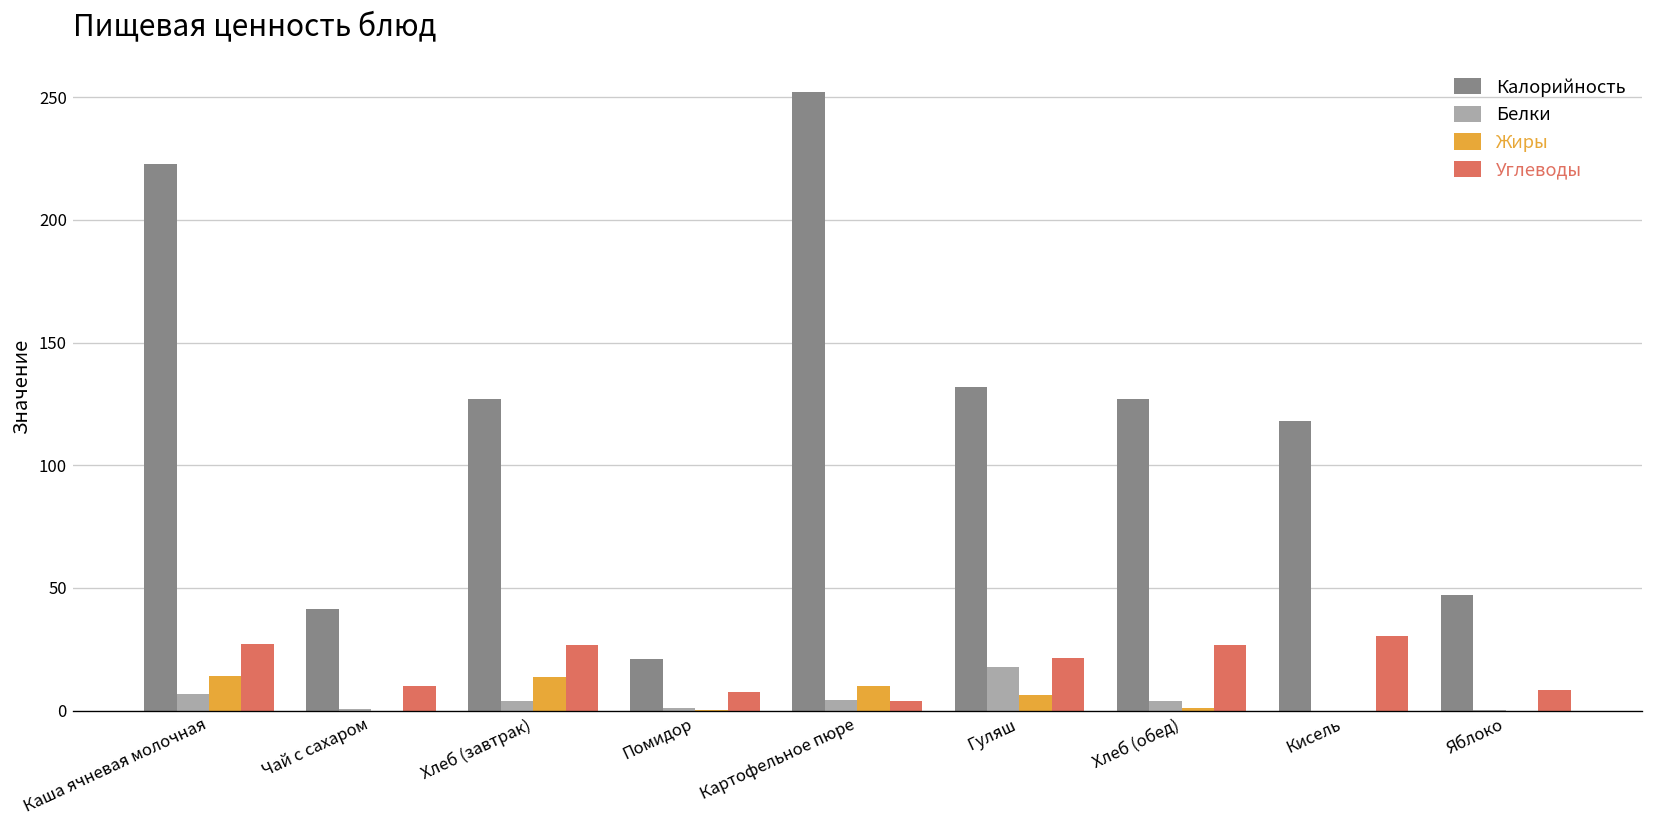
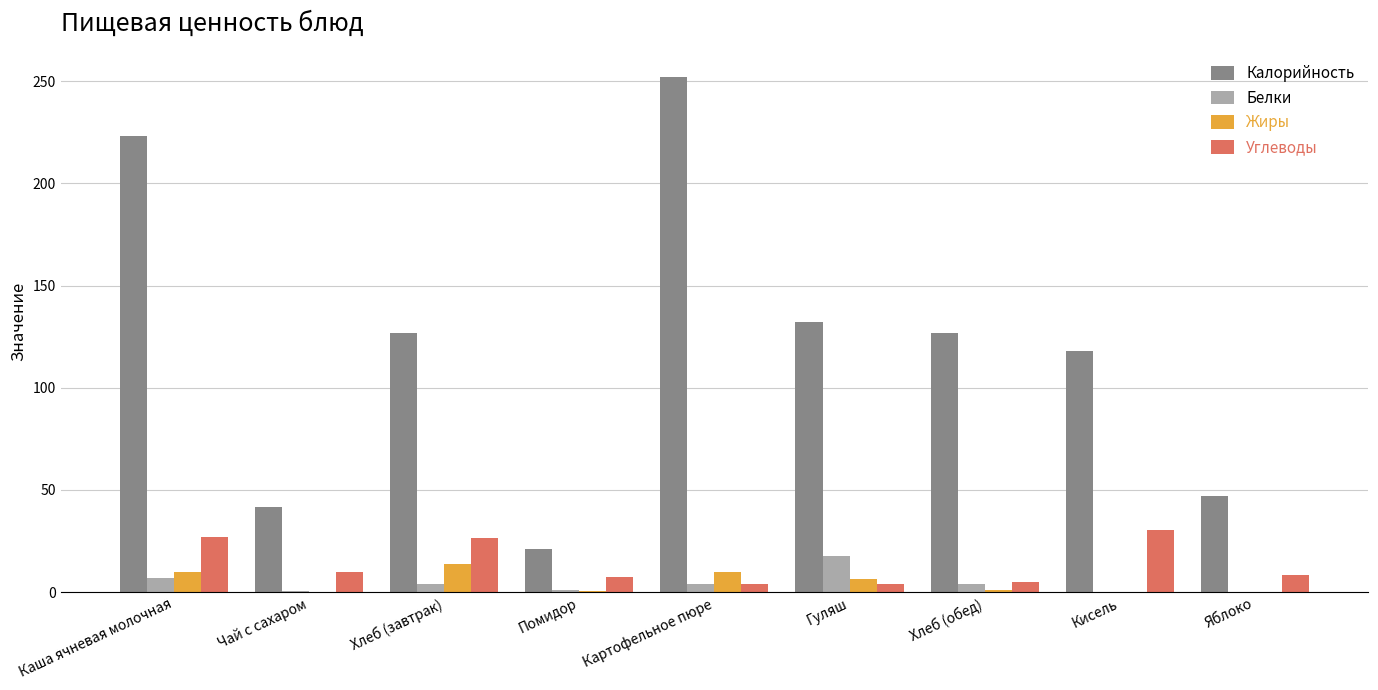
Жиры, Каша ячневая молочная: 14 -> 10
Углеводы, Гуляш: 21 -> 4
Углеводы, Хлеб (обед): 27 -> 5
